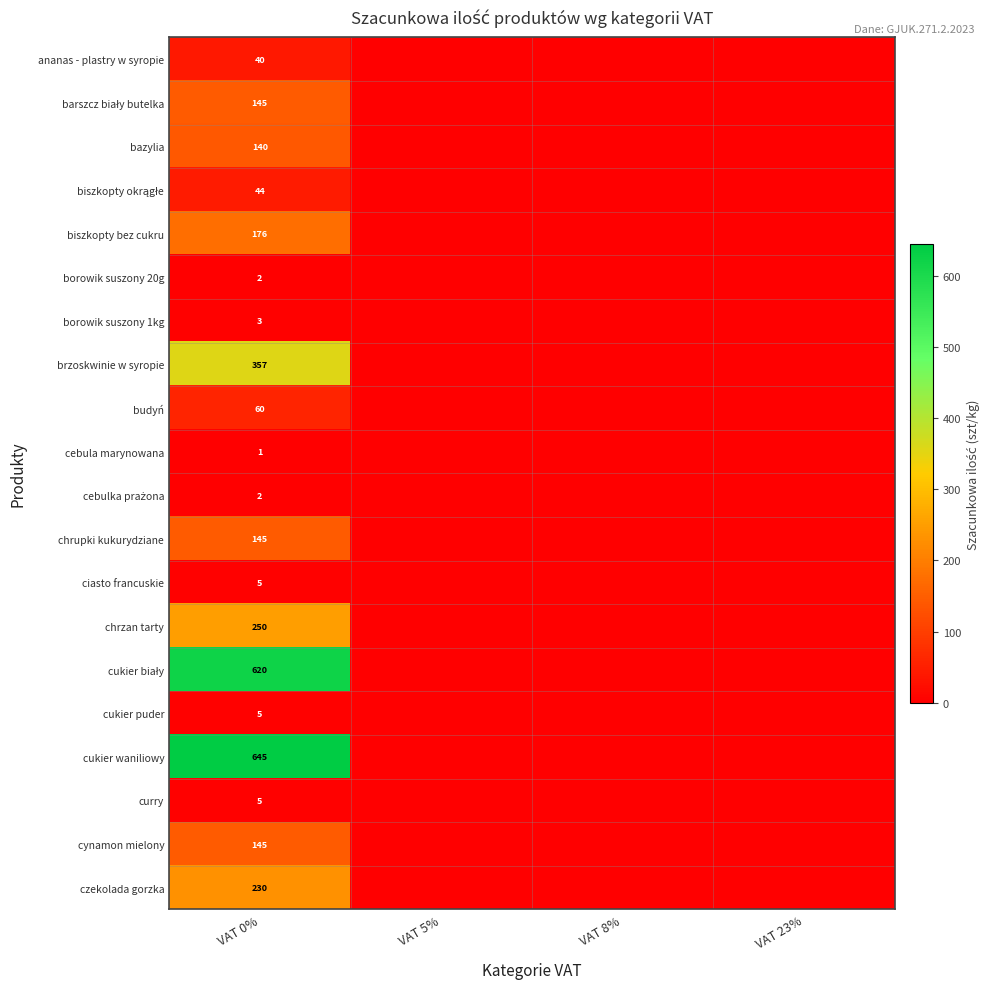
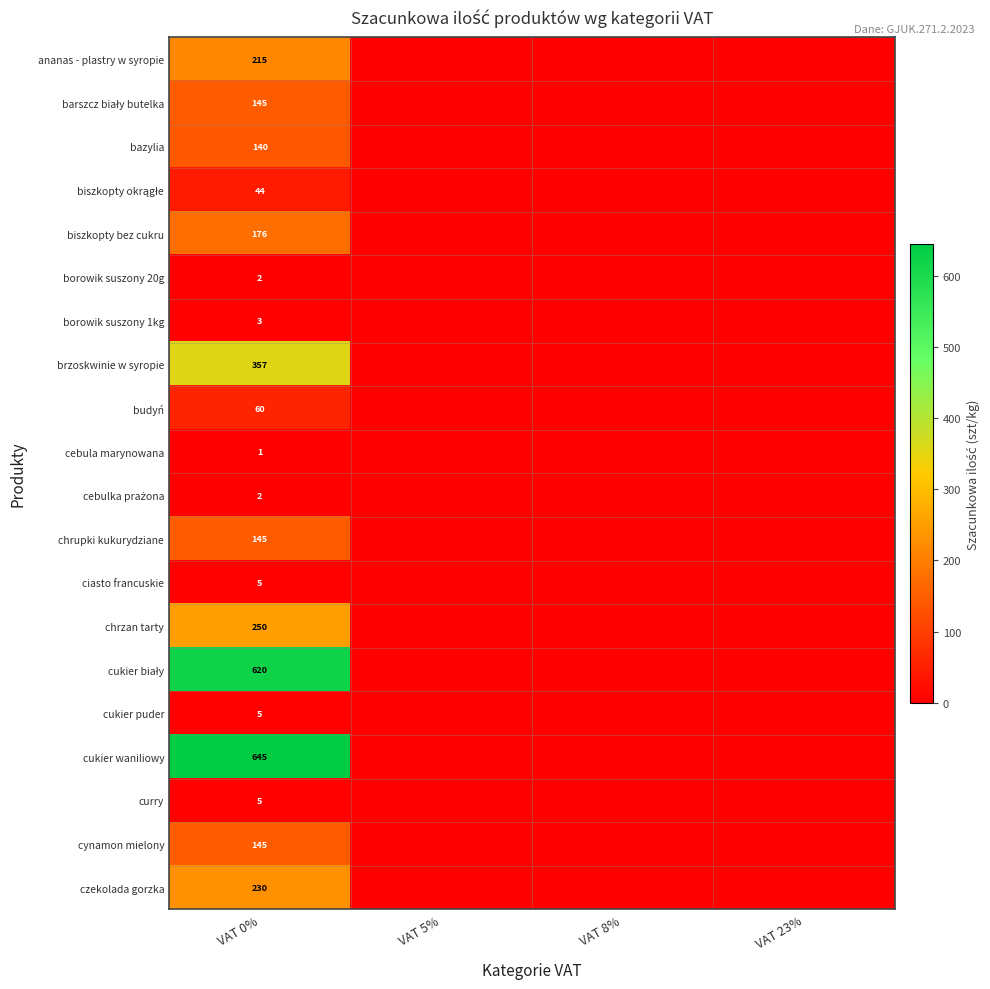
ananas - plastry w syropie, VAT 0%: 40 -> 215
